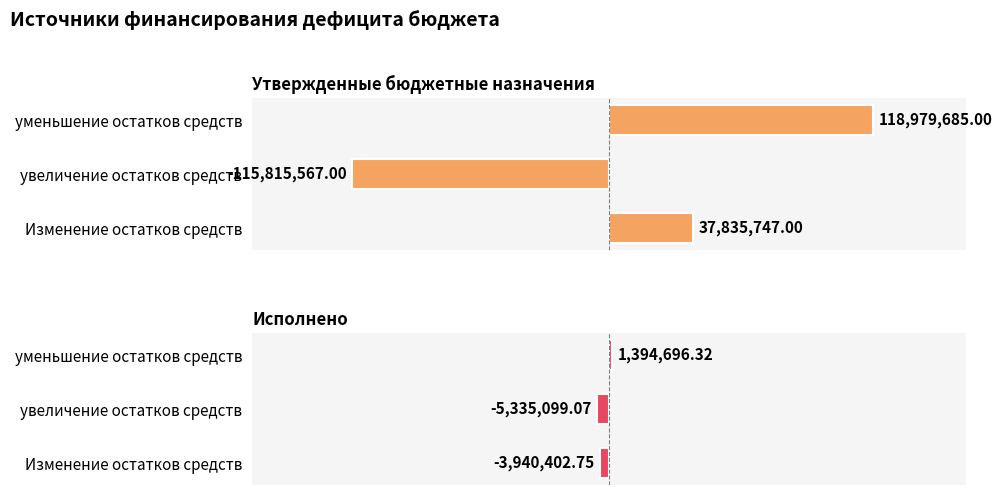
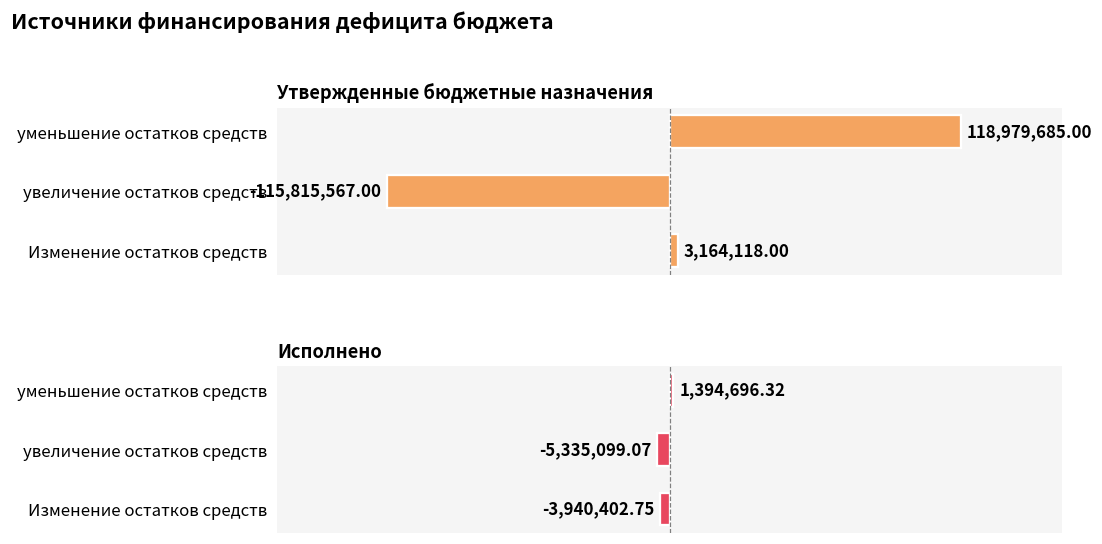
Утвержденные бюджетные назначения, Изменение остатков средств: 37,835,747.00 -> 3,164,118.00
